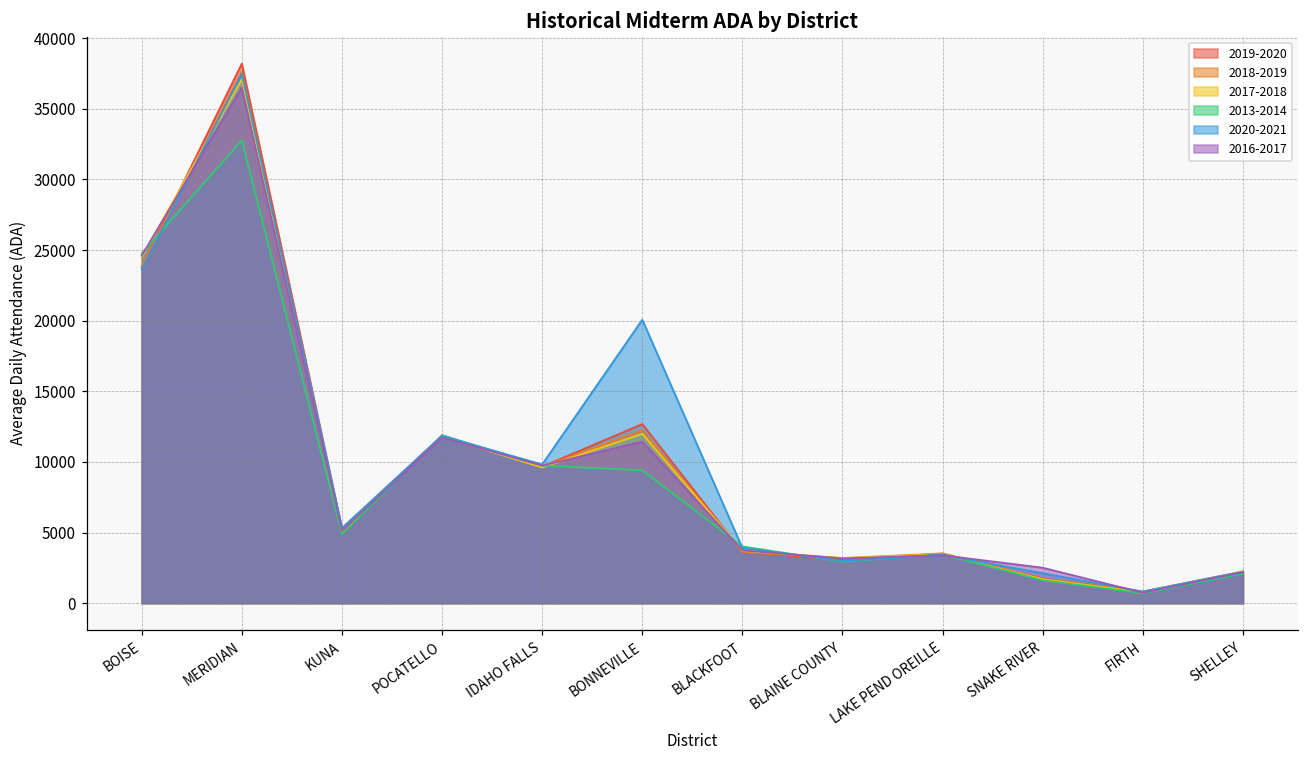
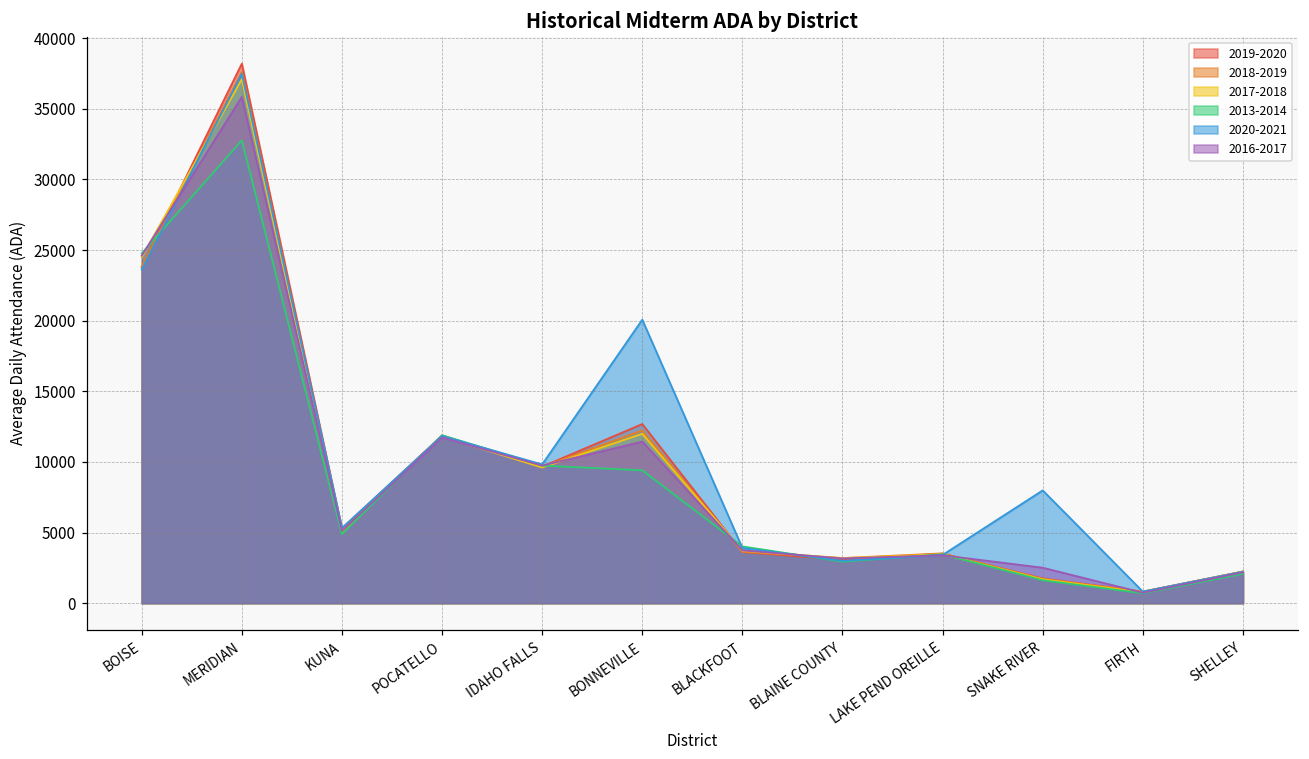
2016-2017, MERIDIAN: 36500 -> 35800
2020-2021, SNAKE RIVER: 2100 -> 8000
